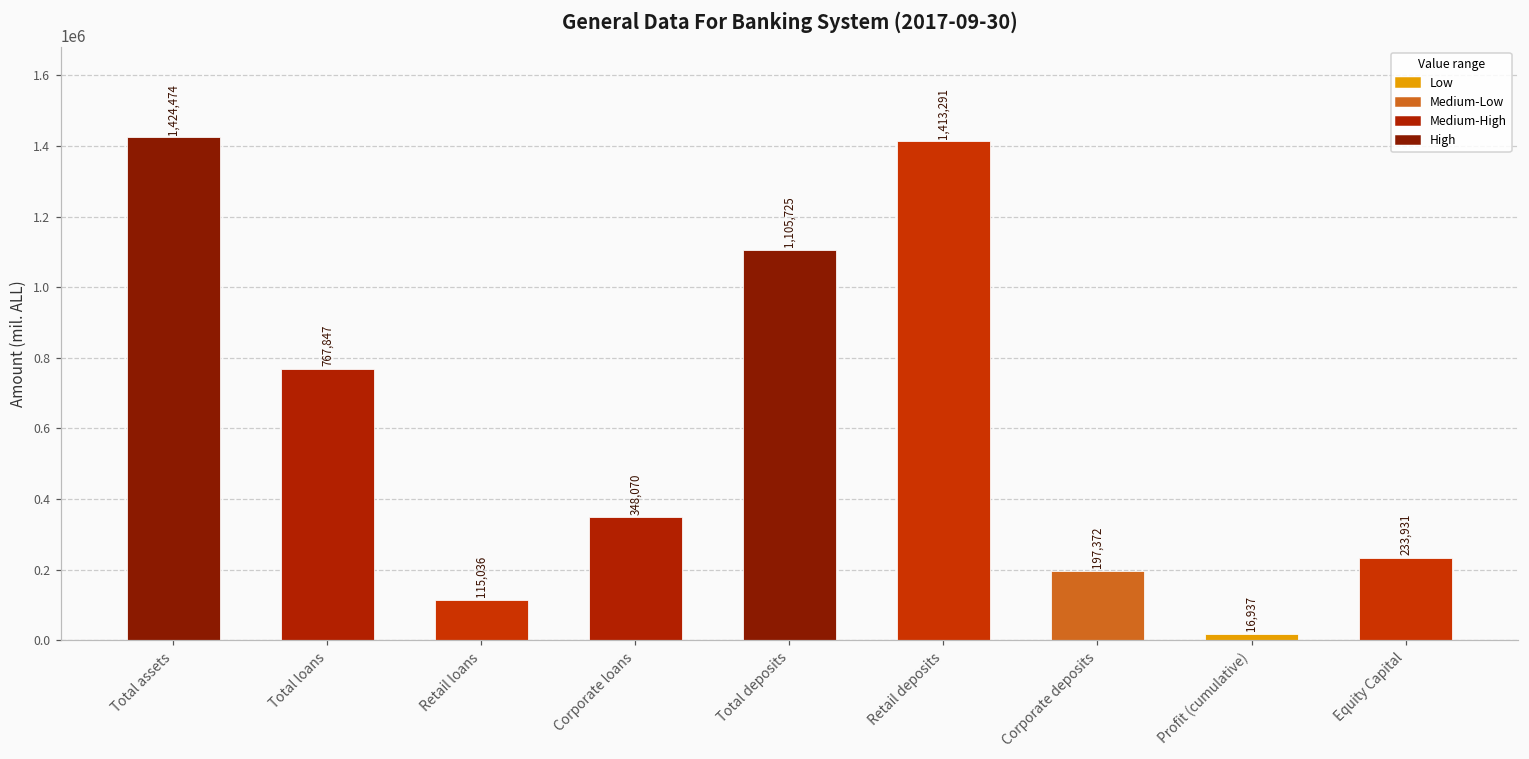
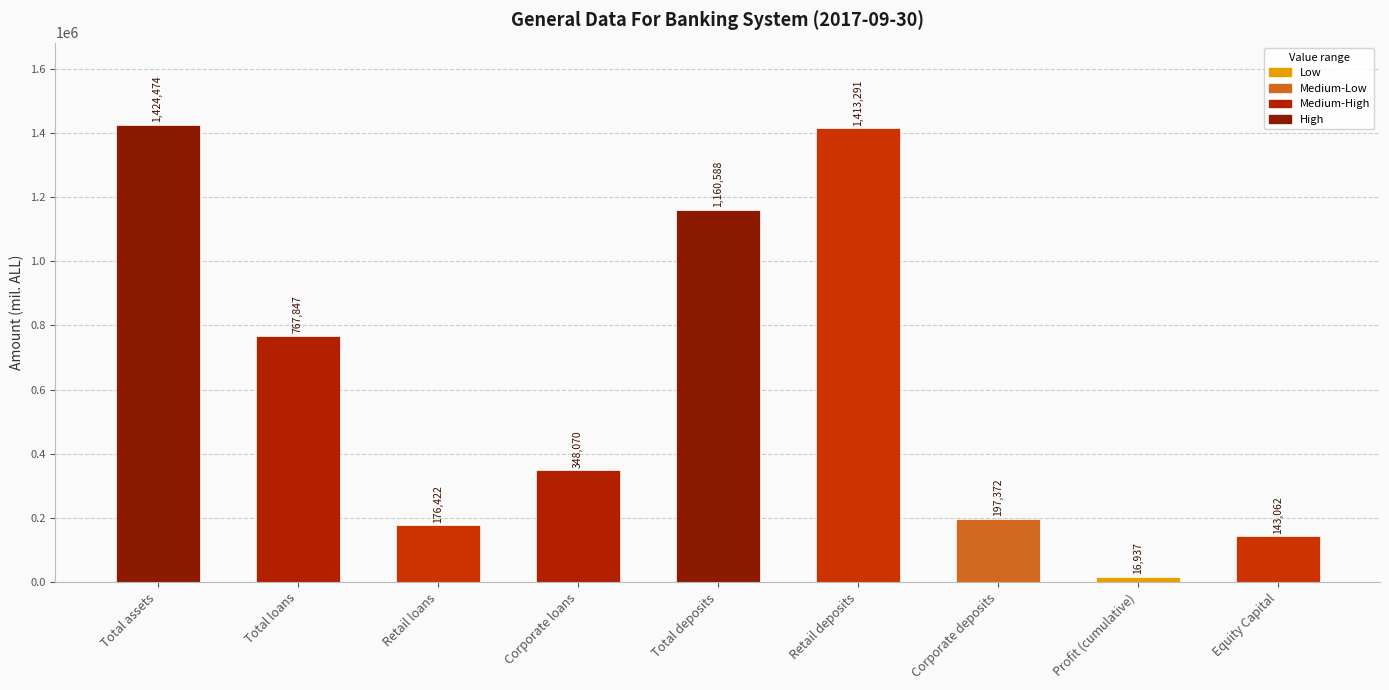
Retail loans: 115,036 -> 176,422
Total deposits: 1,105,725 -> 1,160,588
Equity Capital: 233,931 -> 143,062
